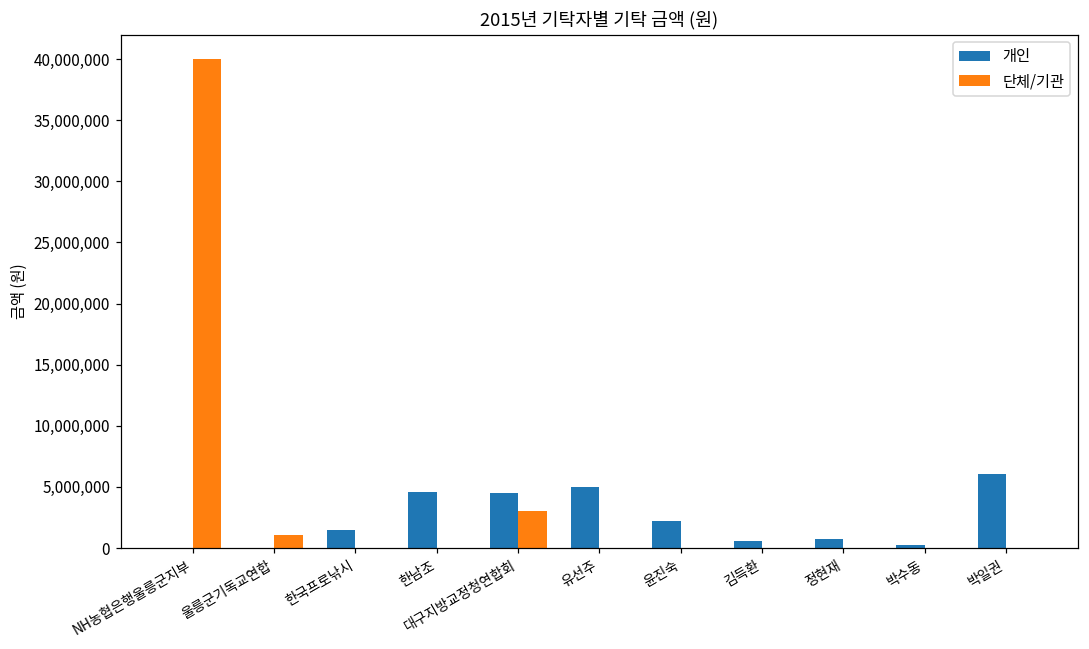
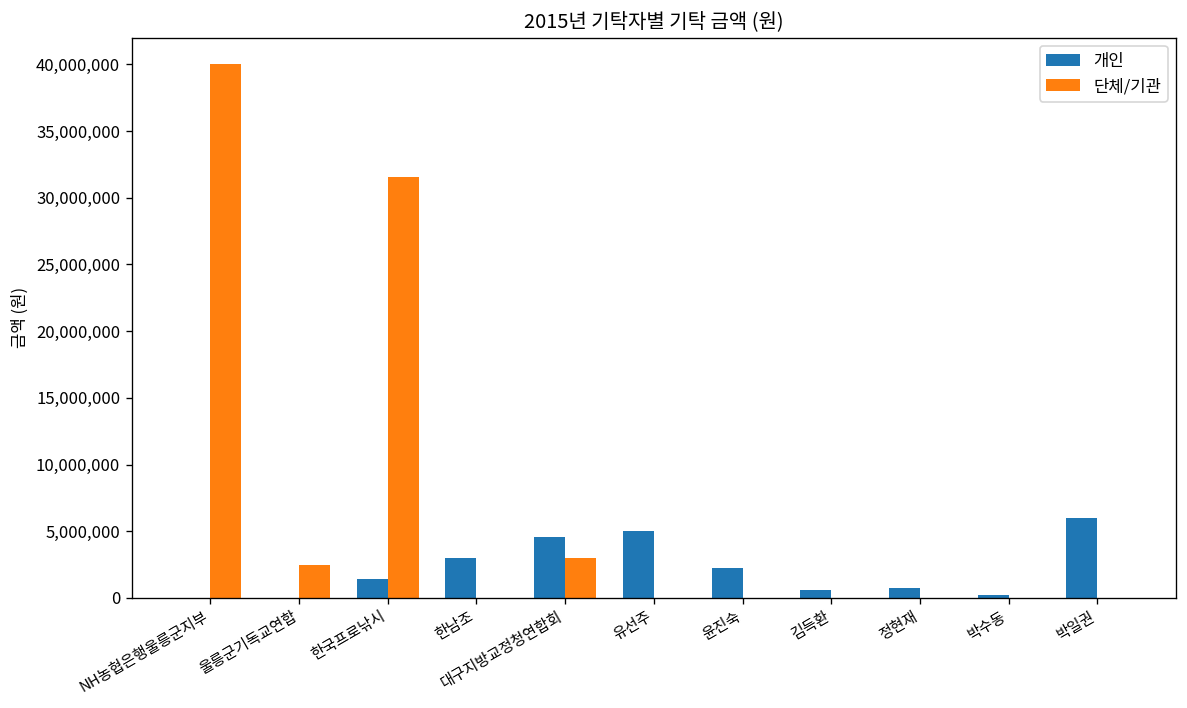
단체/기관, 울릉군기독교연합: 1,100,000 -> 2,500,000
단체/기관, 한국프로낚시: 0 -> 31,600,000
개인, 한남조: 4,600,000 -> 3,000,000
